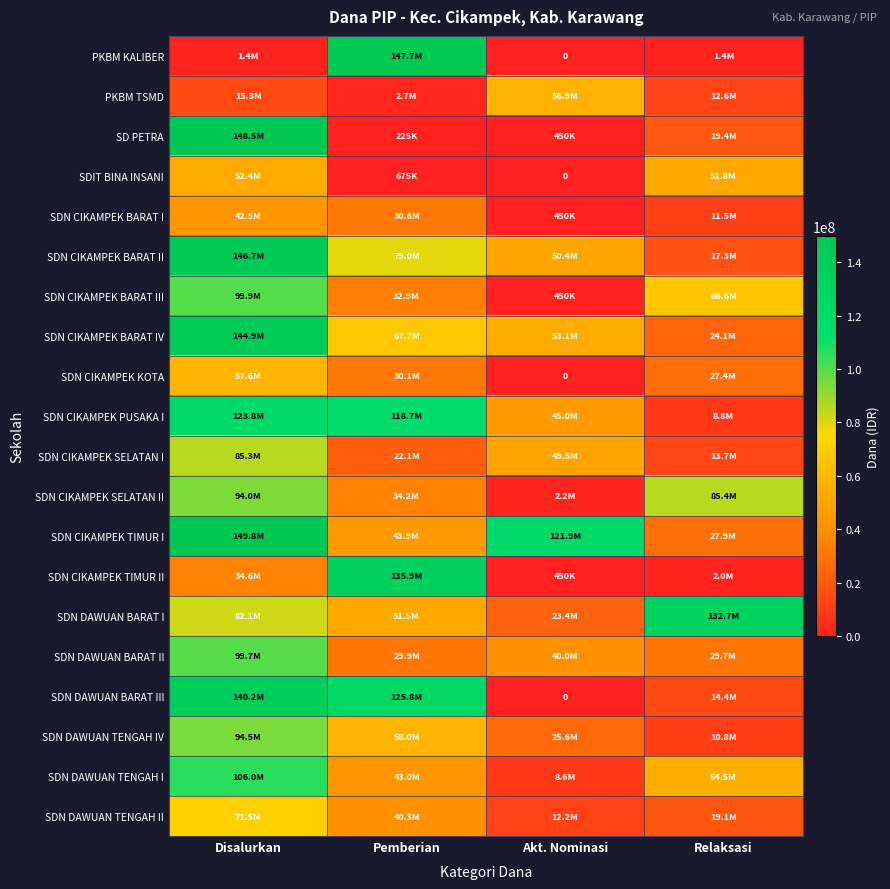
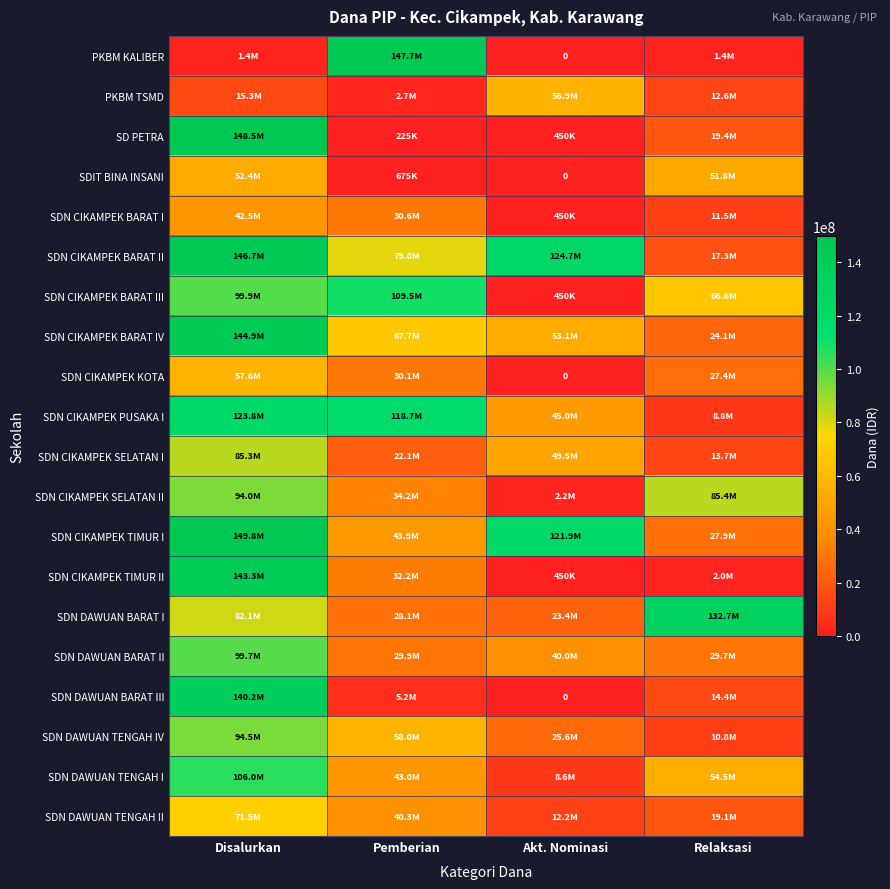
SDN CIKAMPEK BARAT II, Akt. Nominasi: 50.4M -> 124.7M
SDN CIKAMPEK BARAT III, Pemberian: 32.9M -> 109.5M
SDN CIKAMPEK TIMUR II, Disalurkan: 34.6M -> 143.3M
SDN CIKAMPEK TIMUR II, Pemberian: 135.9M -> 32.2M
SDN DAWUAN BARAT I, Pemberian: 51.5M -> 28.1M
SDN DAWUAN BARAT III, Pemberian: 125.8M -> 5.2M
